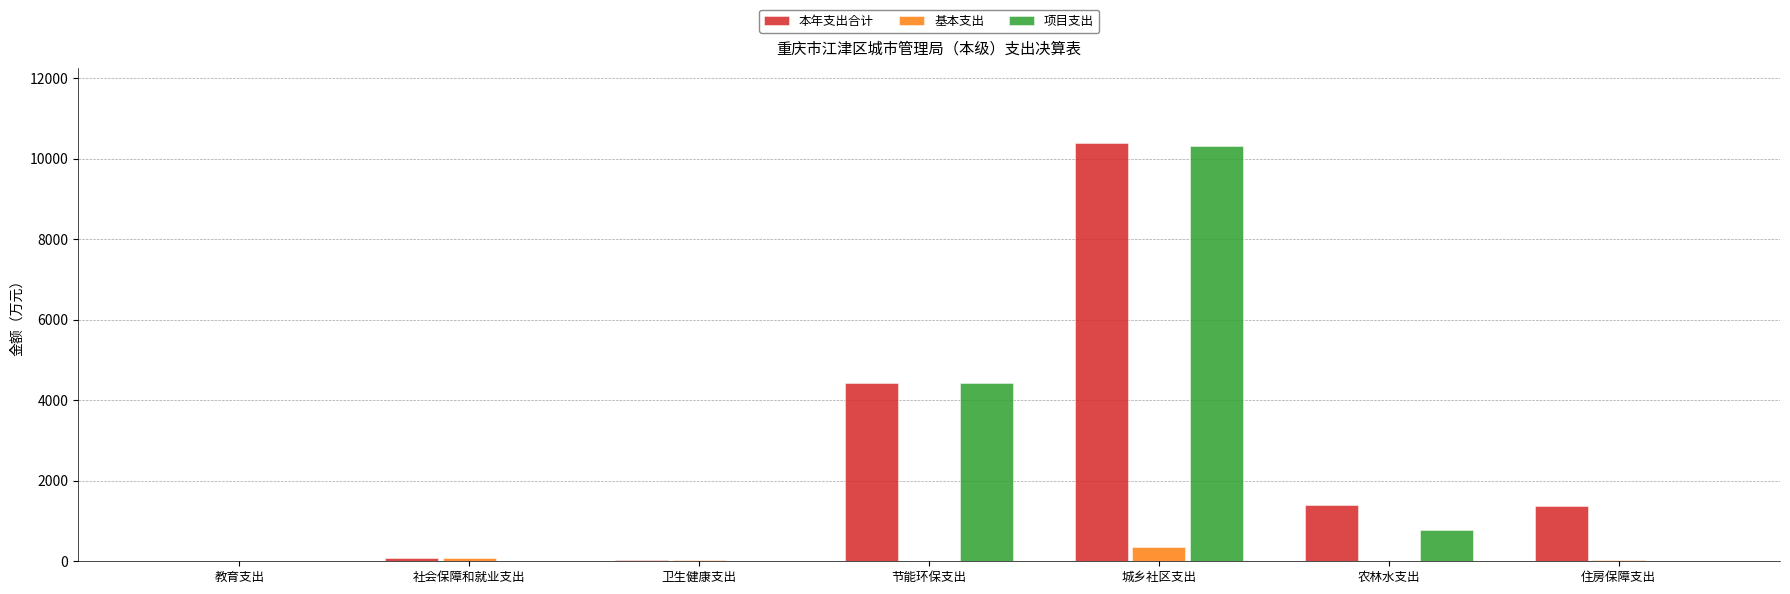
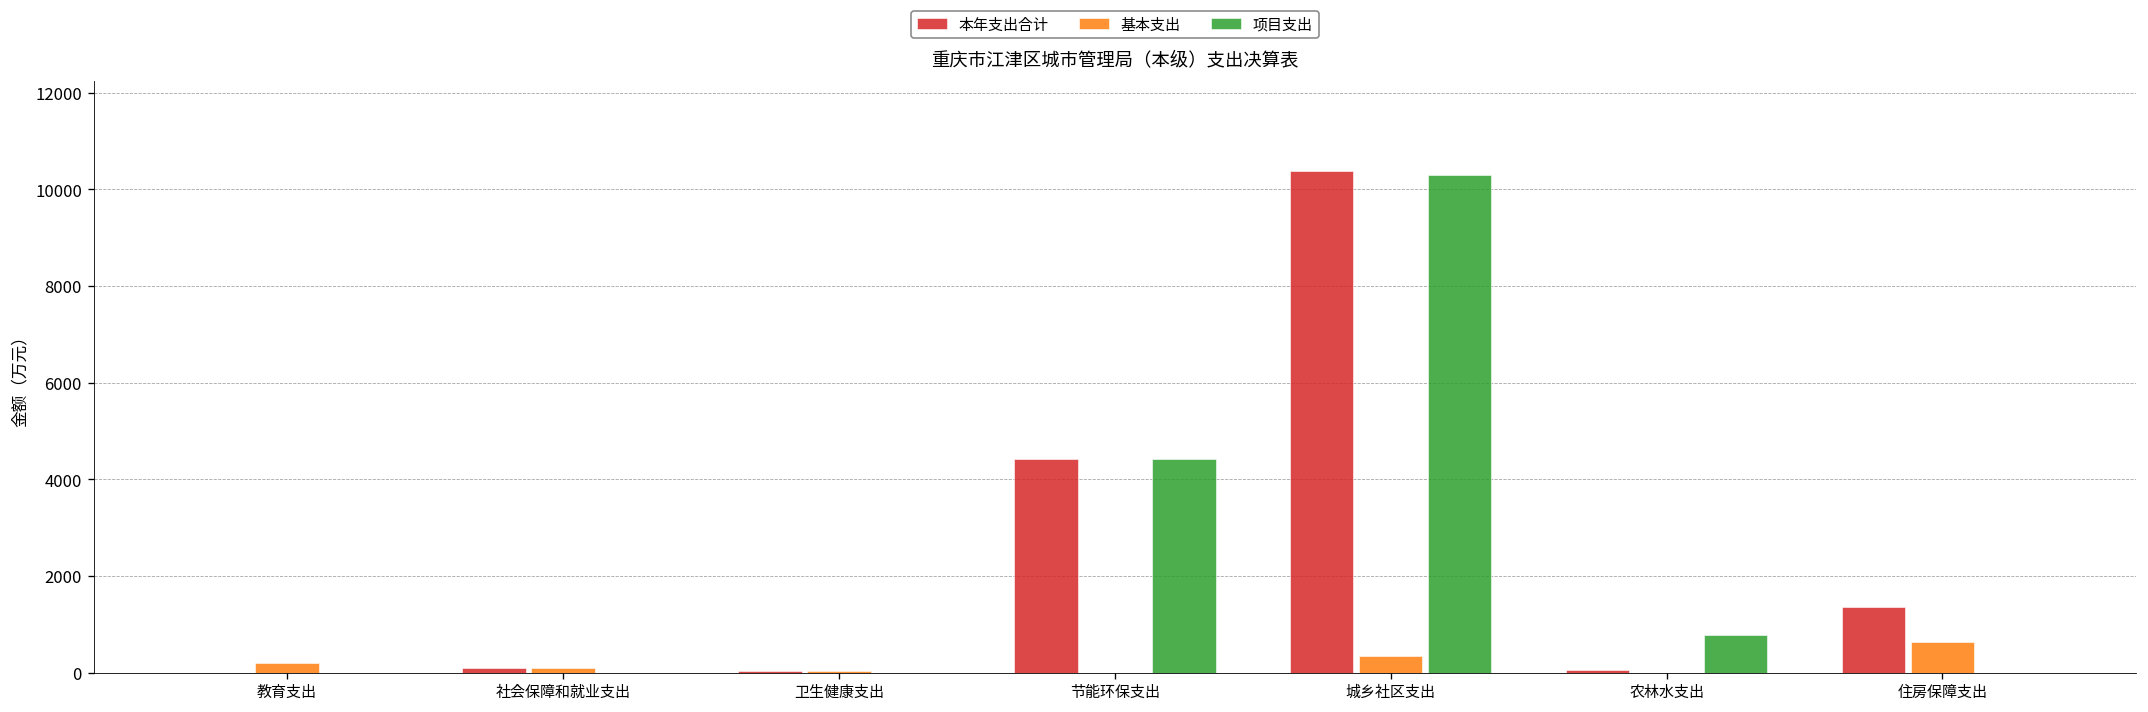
基本支出, 教育支出: 0 -> 200
本年支出合计, 农林水支出: 1400 -> 100
基本支出, 住房保障支出: 0 -> 600
